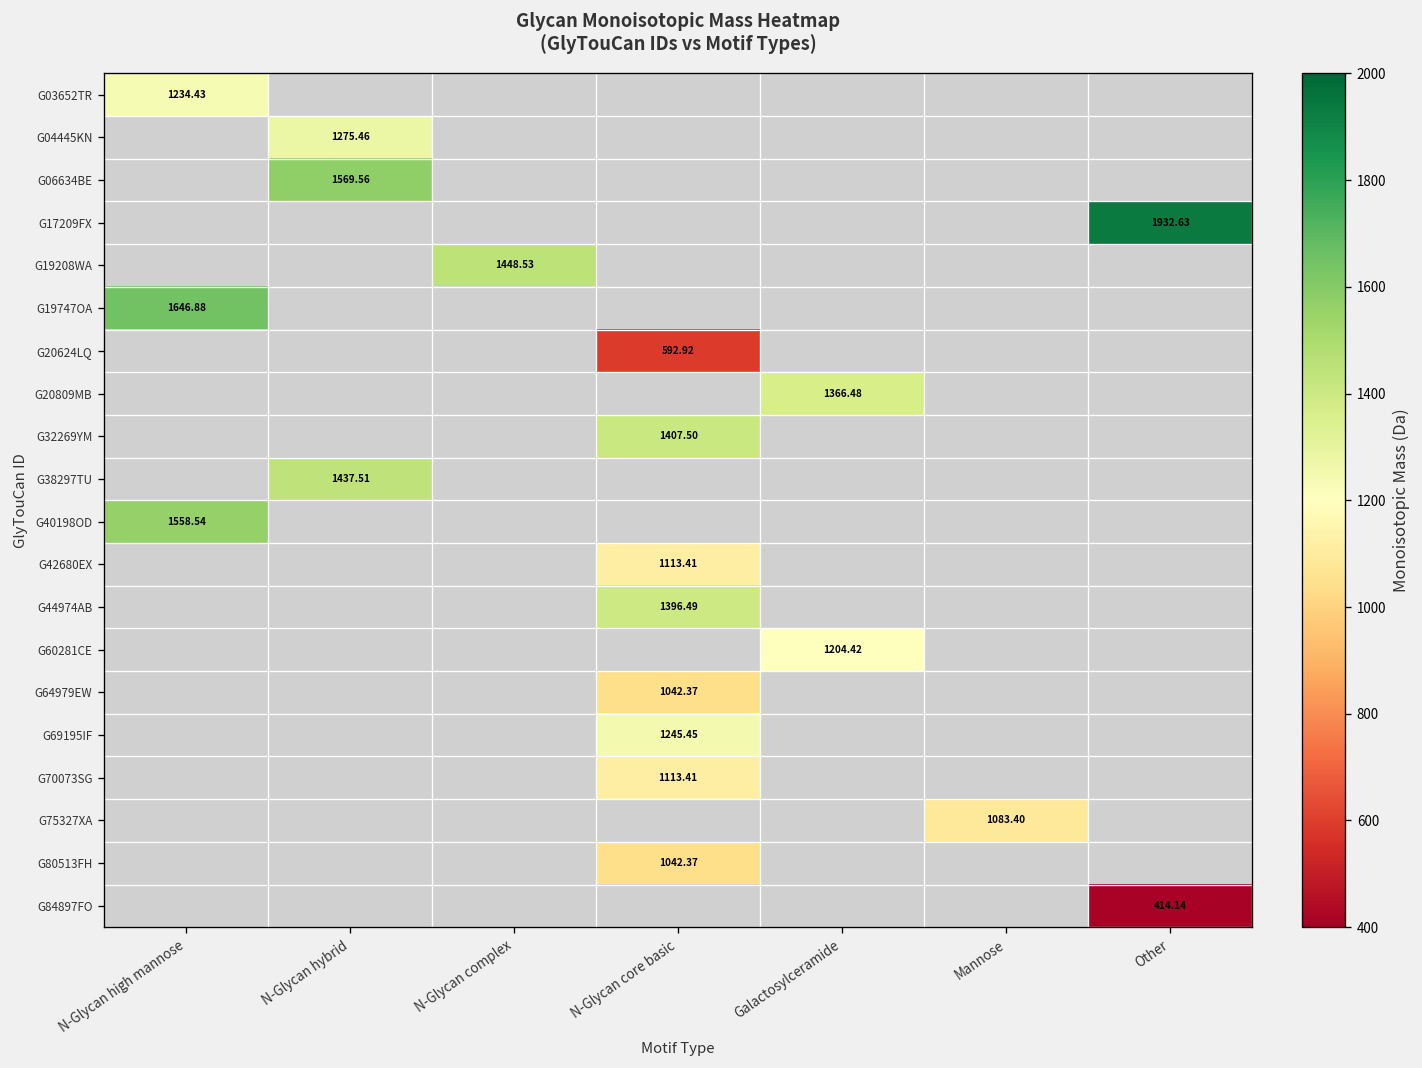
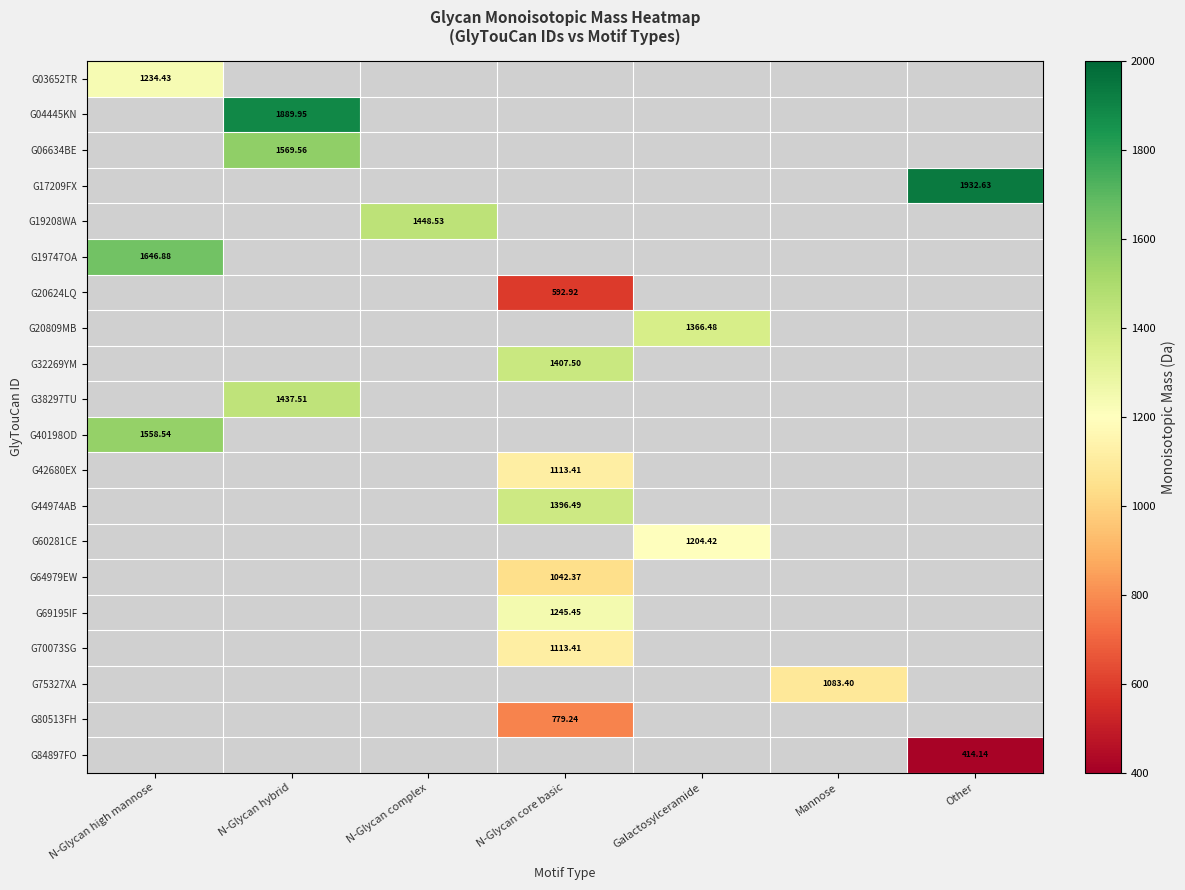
G04445KN, N-Glycan hybrid: 1275.46 -> 1889.95
G80513FH, N-Glycan core basic: 1042.37 -> 779.24
